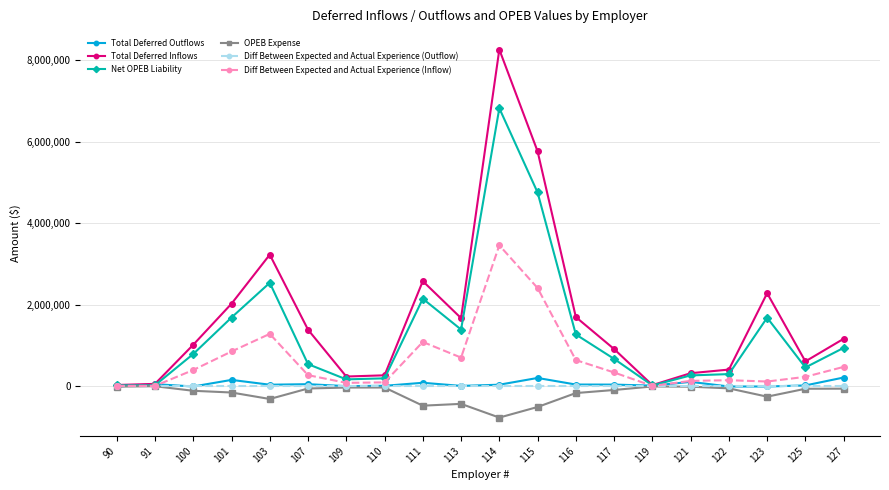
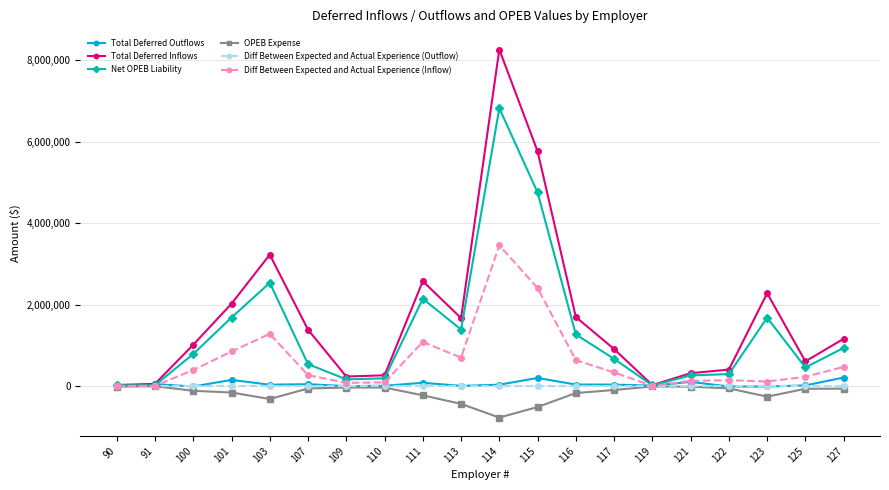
OPEB Expense, 111: -500,000 -> -200,000
